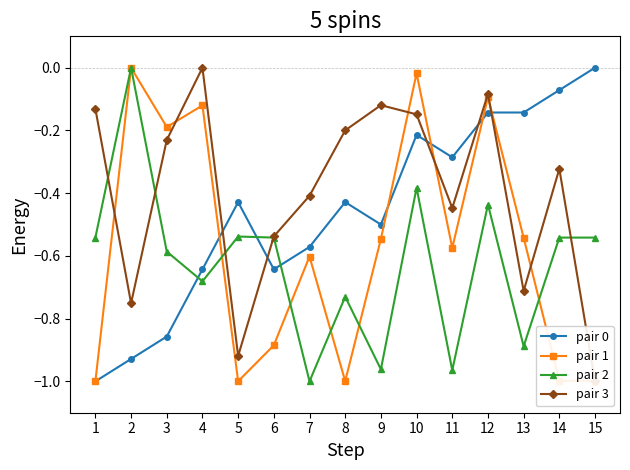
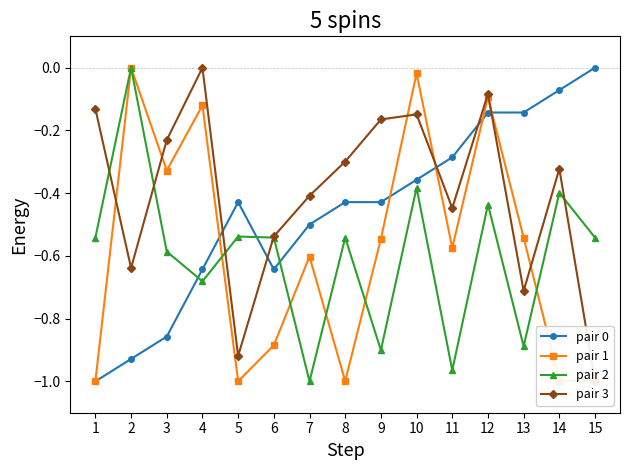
pair 3, 2: -0.75 -> -0.64
pair 1, 3: -0.19 -> -0.33
pair 0, 7: -0.57 -> -0.50
pair 2, 8: -0.73 -> -0.54
pair 3, 8: -0.20 -> -0.30
pair 0, 9: -0.50 -> -0.43
pair 2, 9: -0.96 -> -0.90
pair 3, 9: -0.12 -> -0.17
pair 0, 10: -0.21 -> -0.36
pair 2, 14: -0.54 -> -0.40
